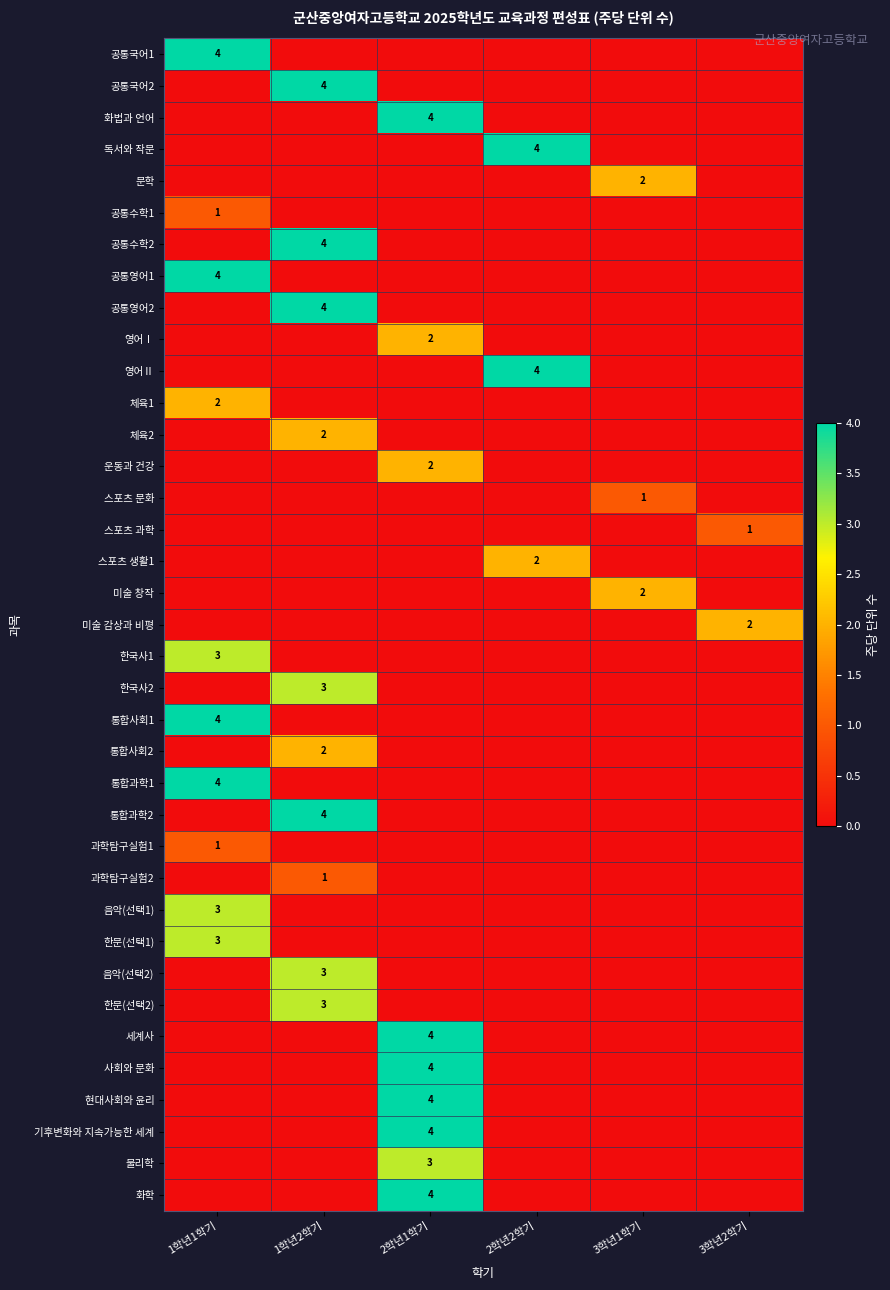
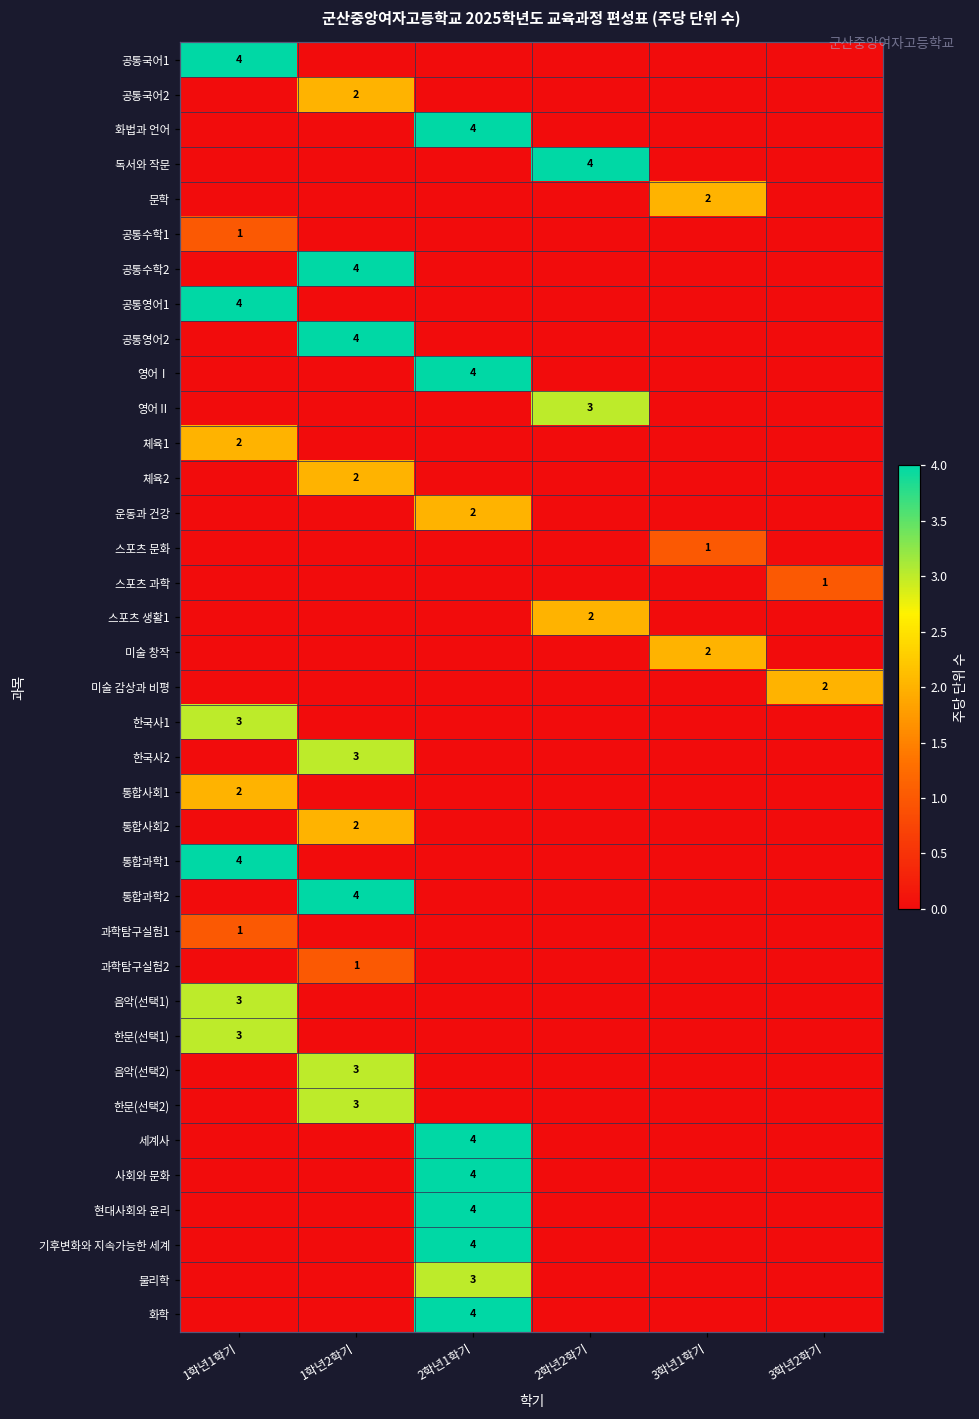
공통국어2, 1학년2학기: 4 -> 2
영어Ⅰ, 2학년1학기: 2 -> 4
영어Ⅱ, 2학년2학기: 4 -> 3
통합사회1, 1학년1학기: 4 -> 2
